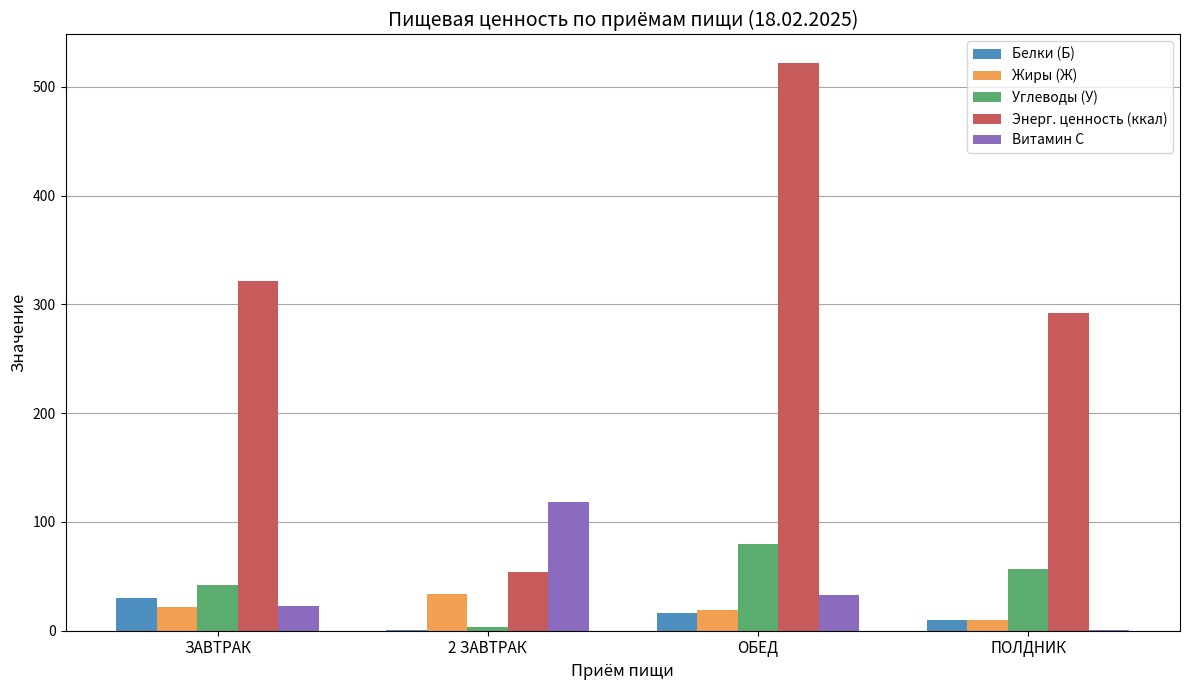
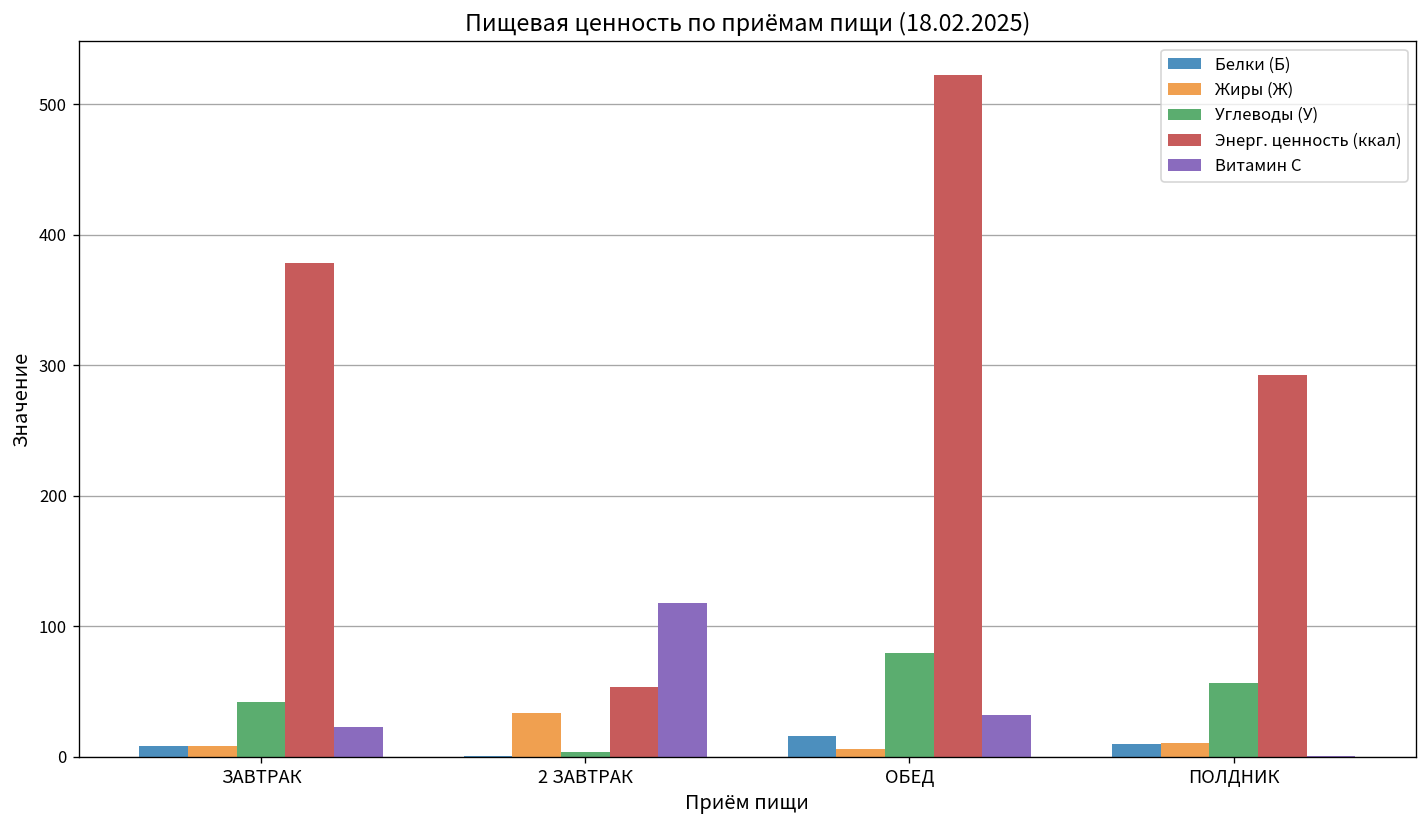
Белки (Б), ЗАВТРАК: 30 -> 8
Жиры (Ж), ЗАВТРАК: 22 -> 9
Энерг. ценность (ккал), ЗАВТРАК: 322 -> 378
Жиры (Ж), ОБЕД: 19 -> 6
